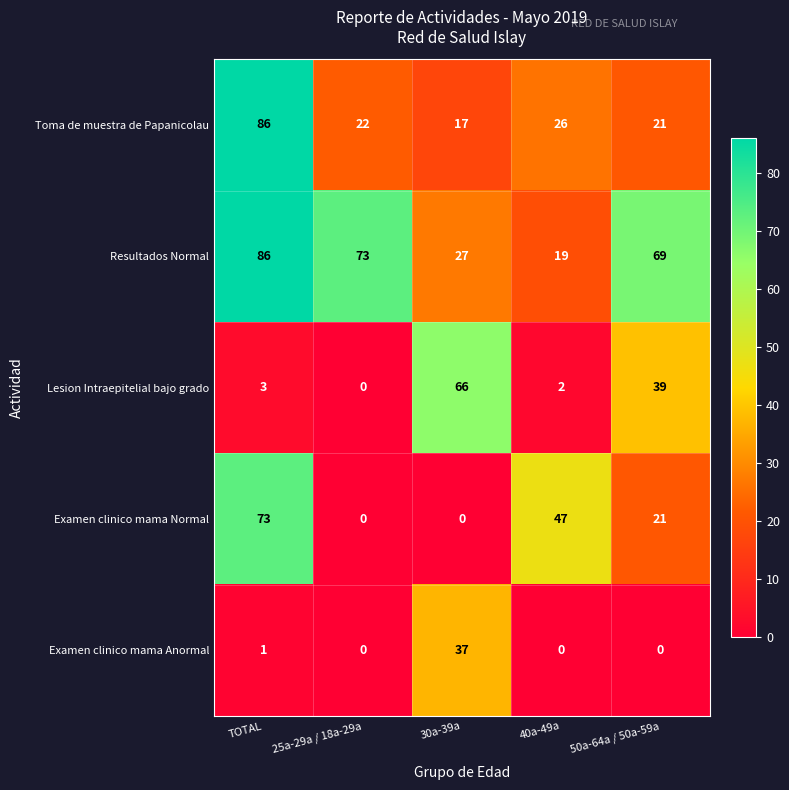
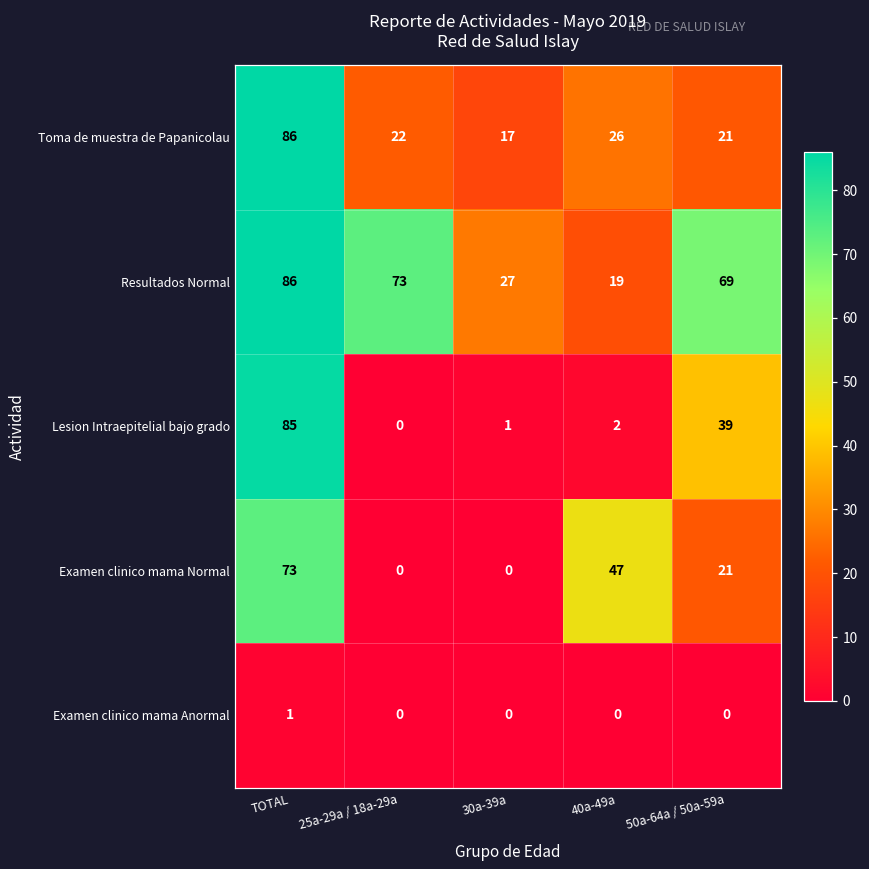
Lesion Intraepitelial bajo grado, TOTAL: 3 -> 85
Lesion Intraepitelial bajo grado, 30a-39a: 66 -> 1
Examen clinico mama Anormal, 30a-39a: 37 -> 0
